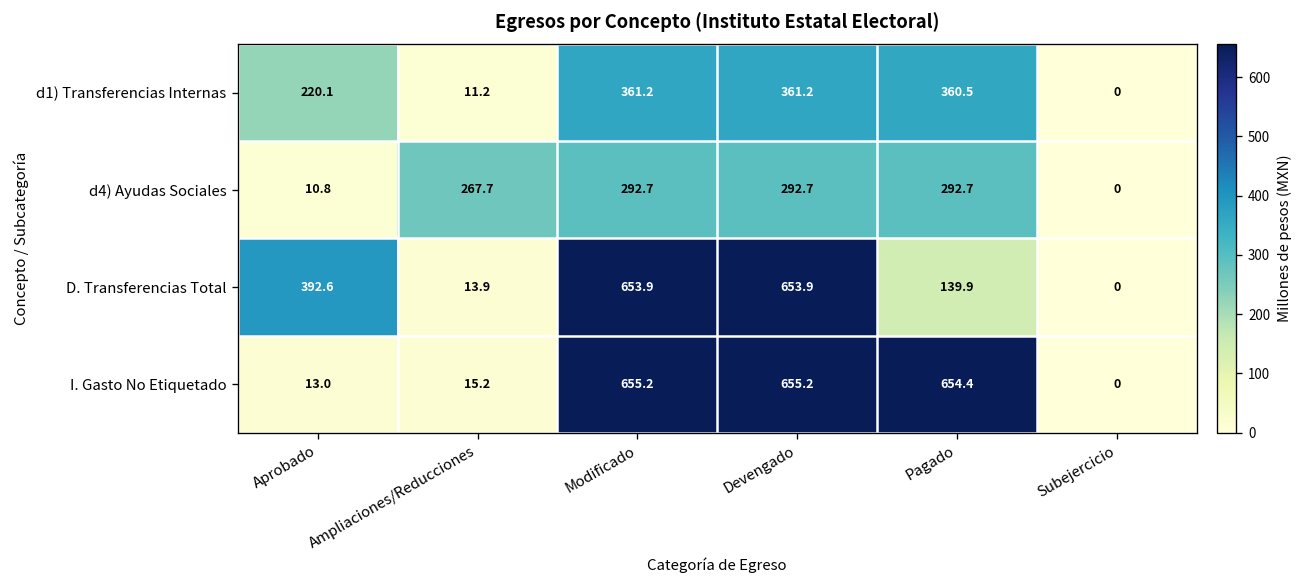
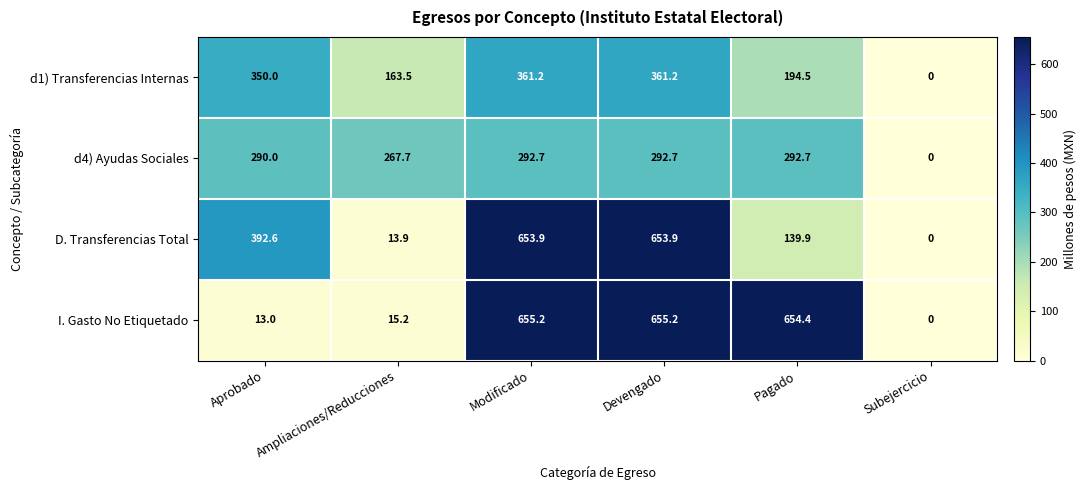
d1) Transferencias Internas, Aprobado: 220.1 -> 350.0
d1) Transferencias Internas, Ampliaciones/Reducciones: 11.2 -> 163.5
d1) Transferencias Internas, Pagado: 360.5 -> 194.5
d4) Ayudas Sociales, Aprobado: 10.8 -> 290.0
